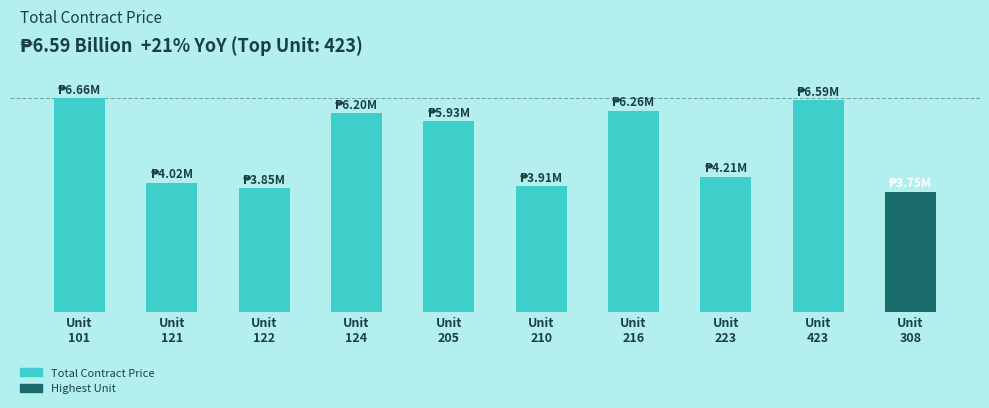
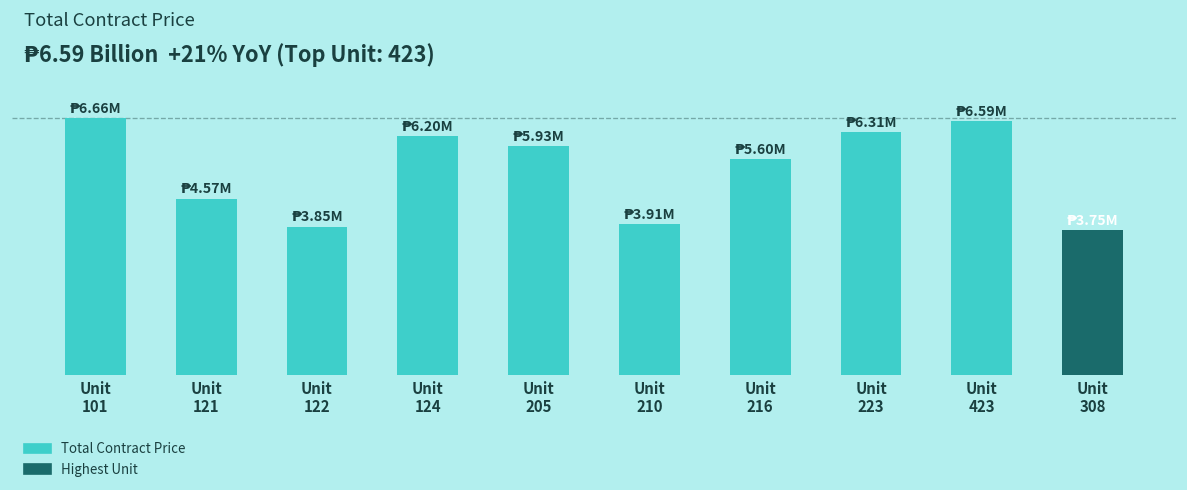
Unit 121: 4.02M -> 4.57M
Unit 216: 6.26M -> 5.60M
Unit 223: 4.21M -> 6.31M
